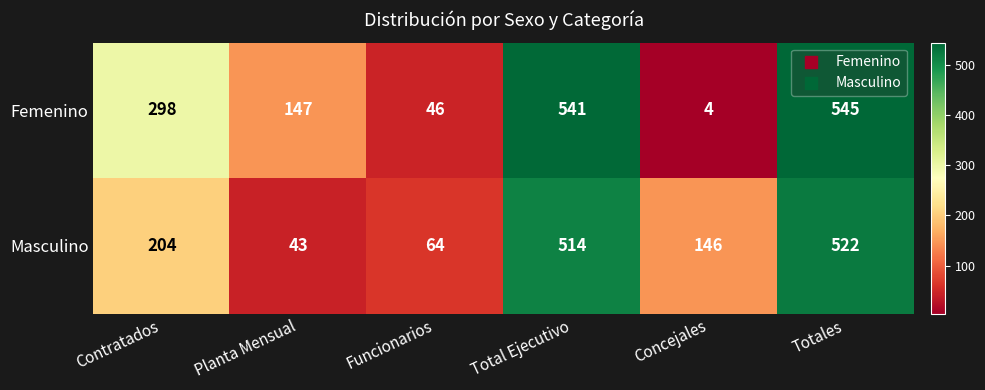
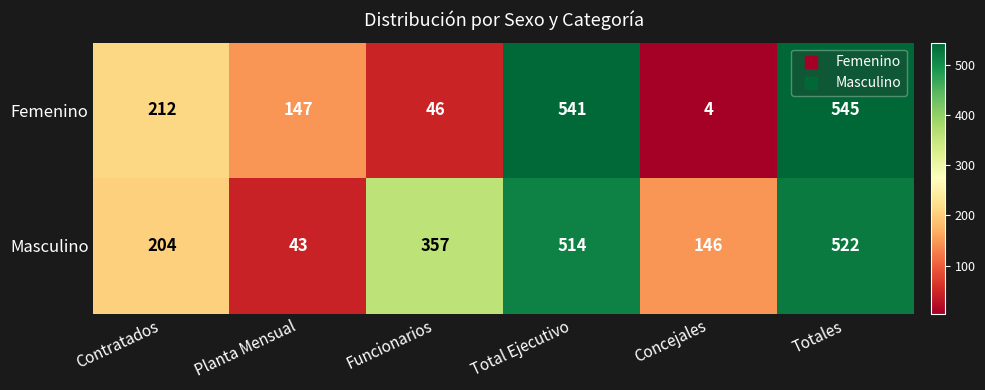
Femenino, Contratados: 298 -> 212
Masculino, Funcionarios: 64 -> 357
